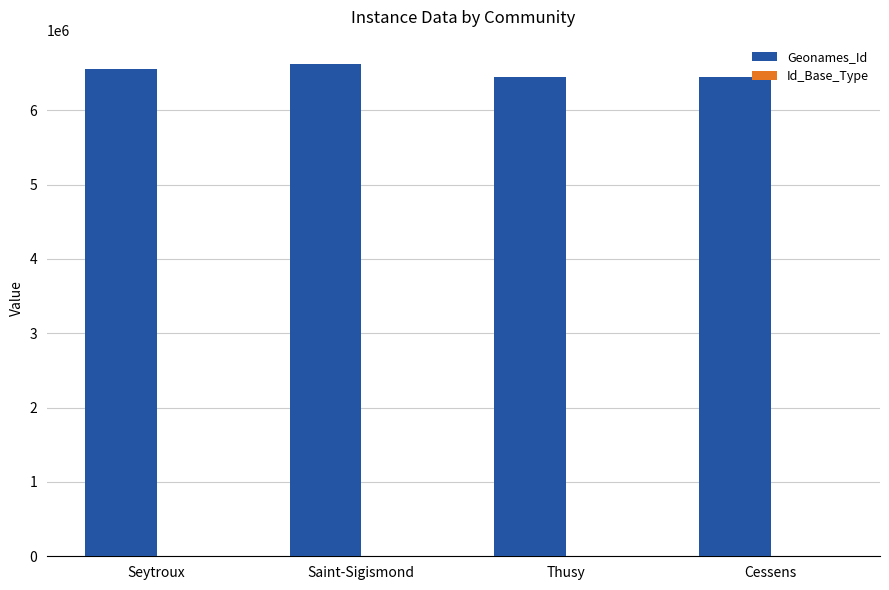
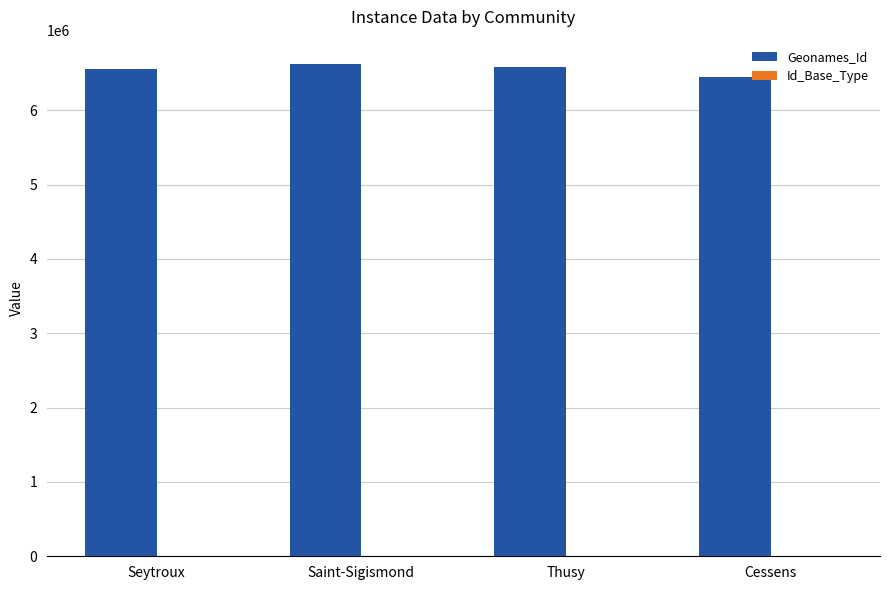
Geonames_Id, Thusy: 6400000 -> 6600000
